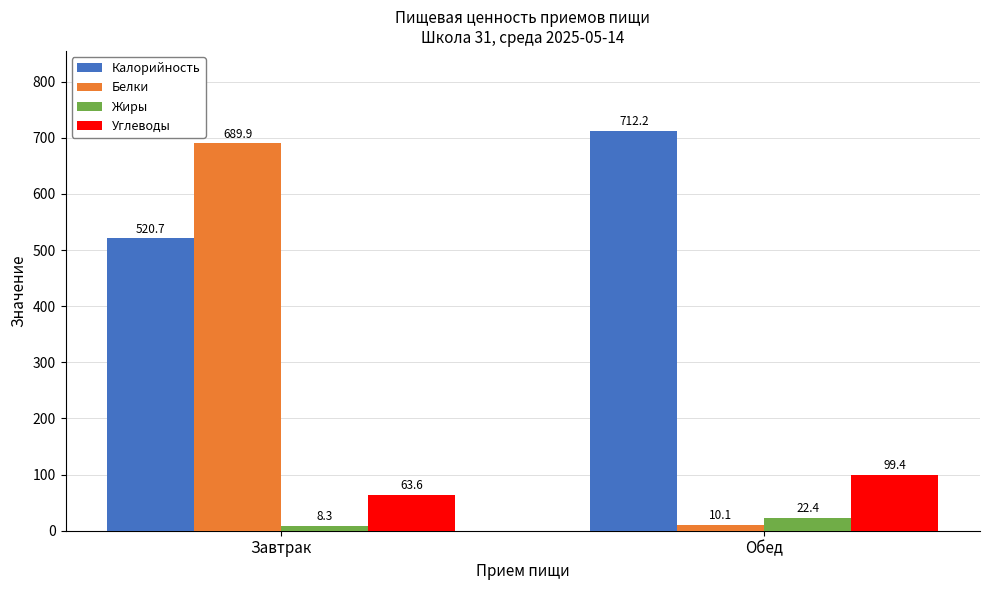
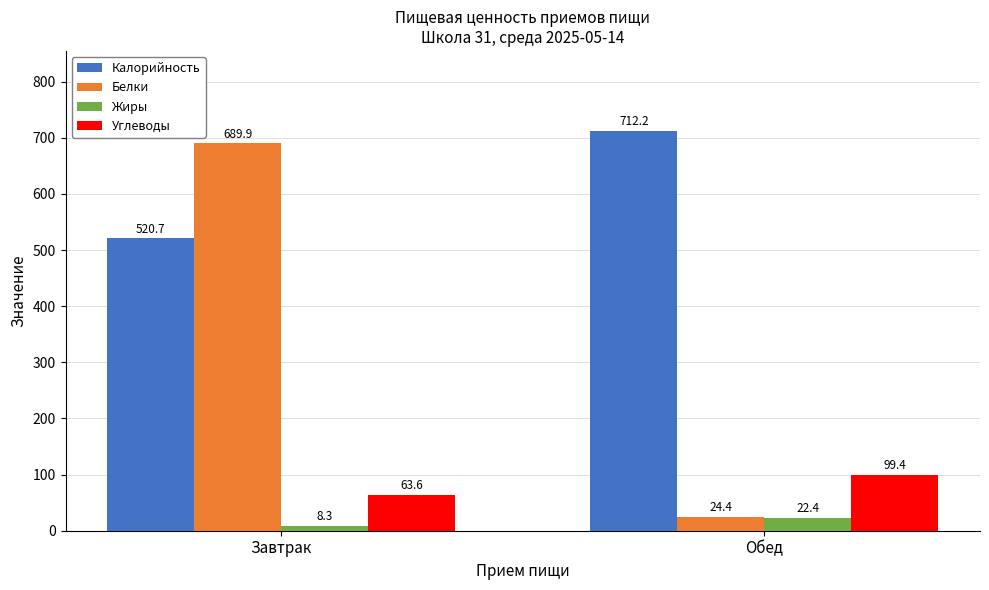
Белки, Обед: 10.1 -> 24.4
